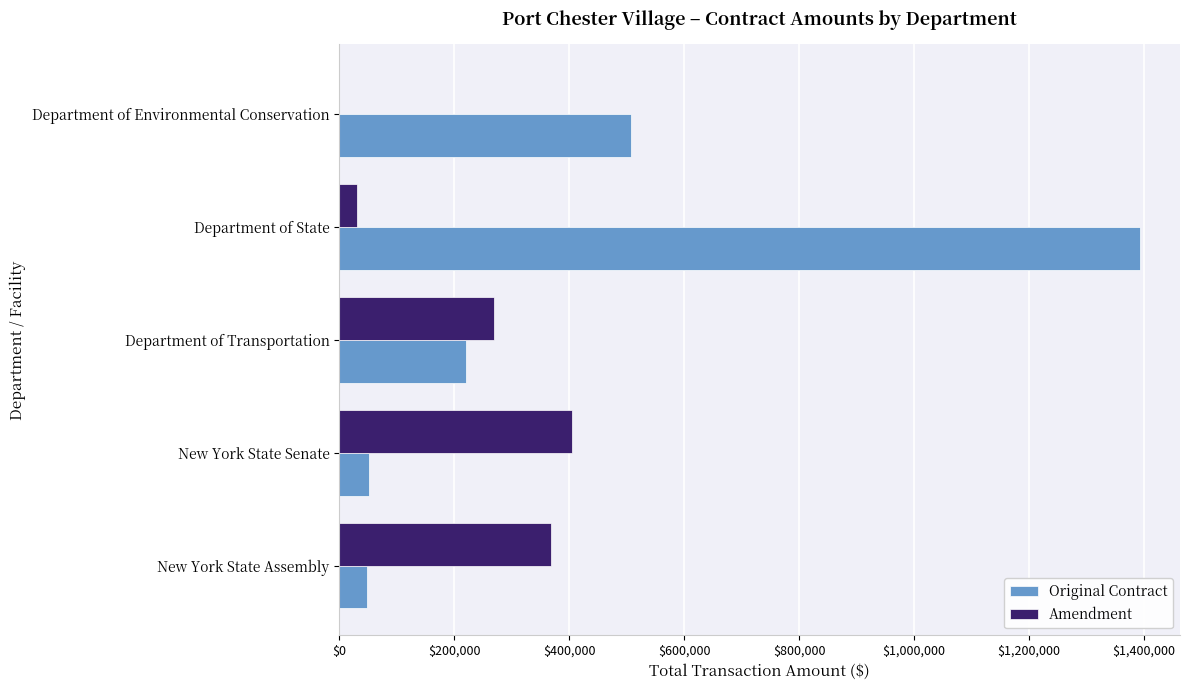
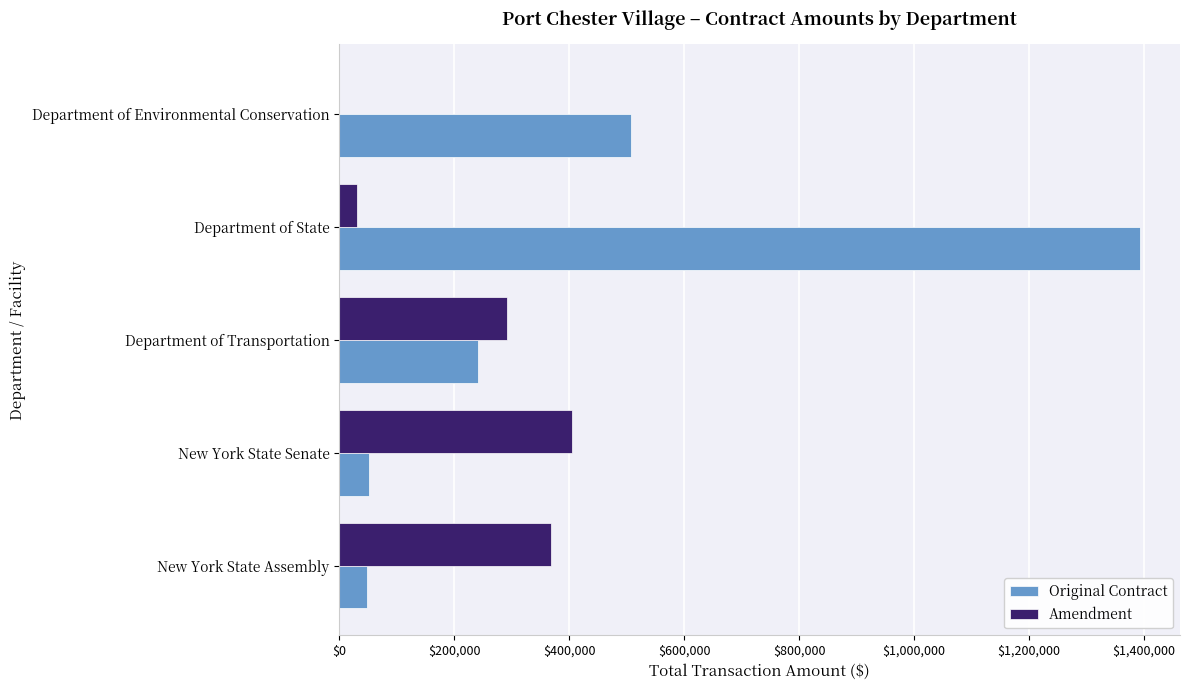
Amendment, Department of Transportation: $270,000 -> $290,000
Original Contract, Department of Transportation: $220,000 -> $240,000
